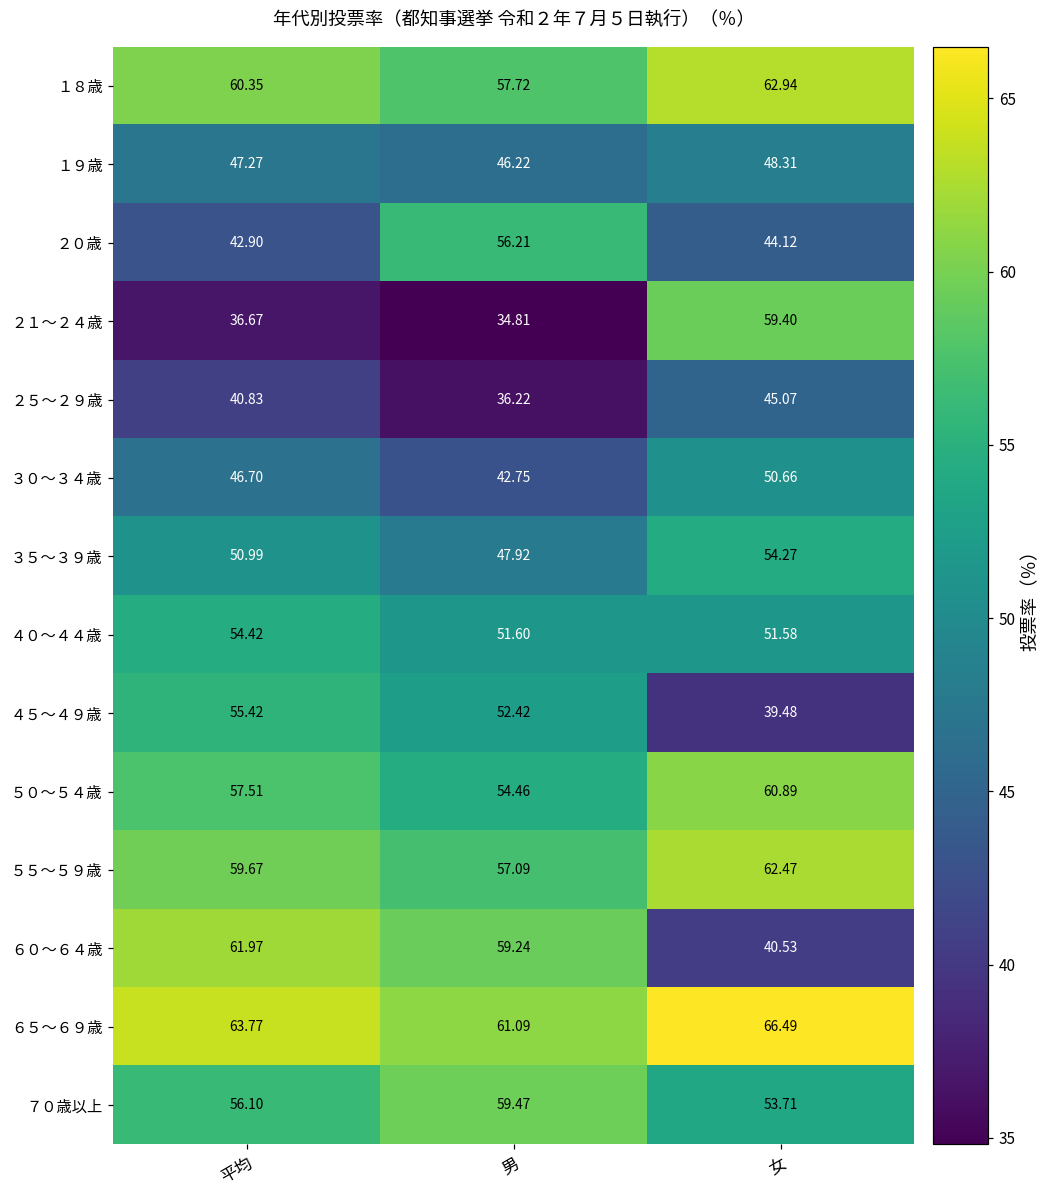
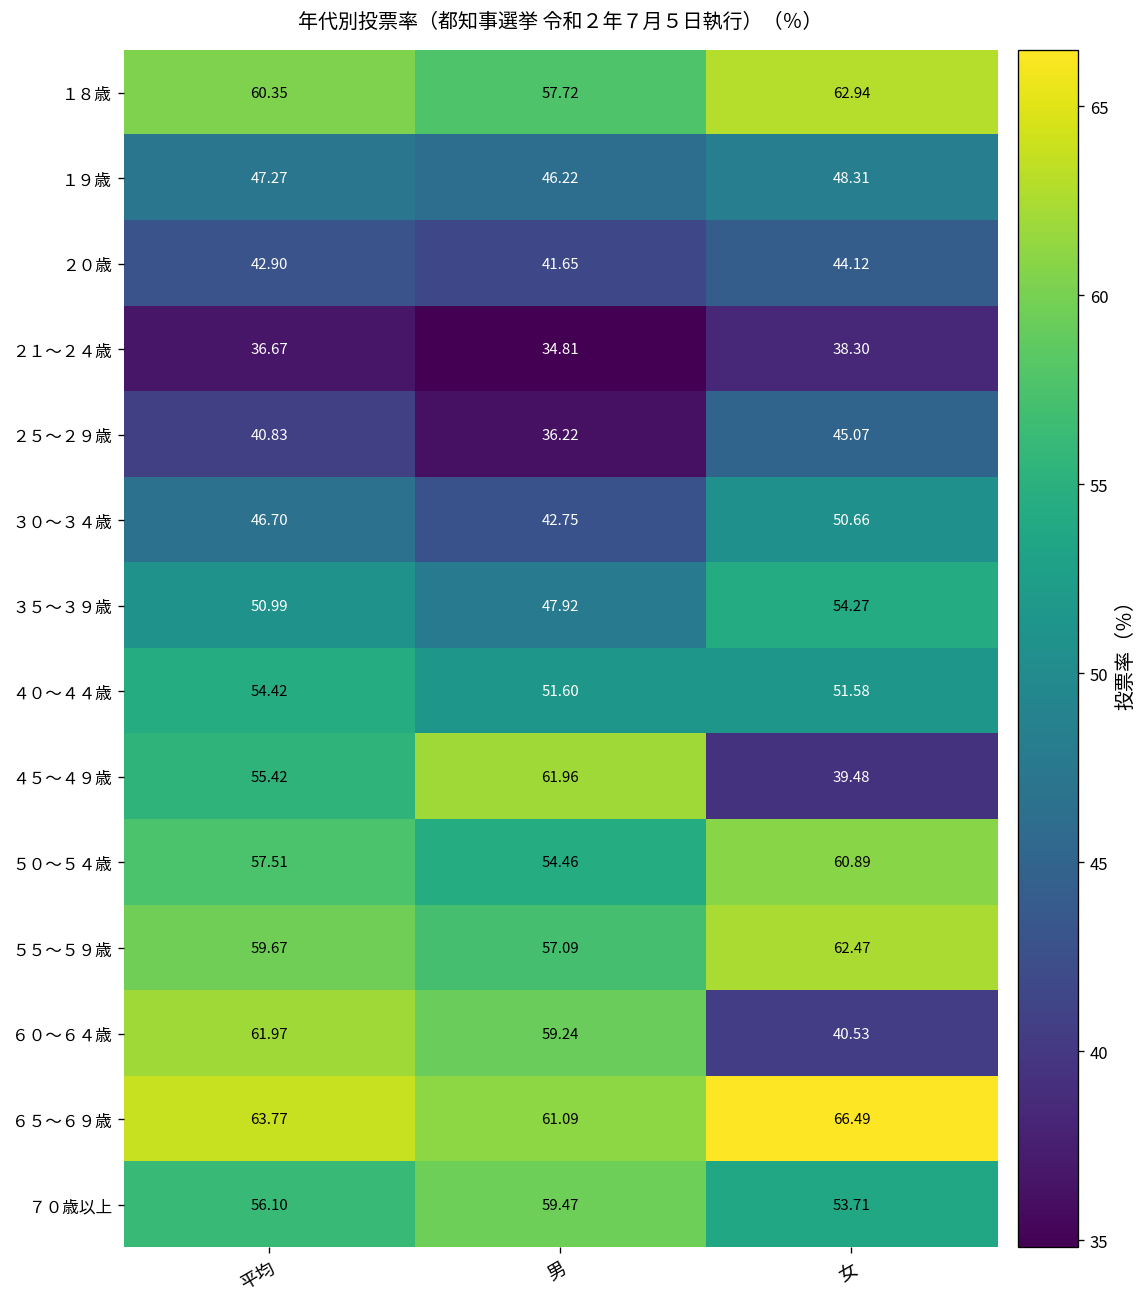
２０歳, 男: 56.21 -> 41.65
２１～２４歳, 女: 59.40 -> 38.30
４５～４９歳, 男: 52.42 -> 61.96
